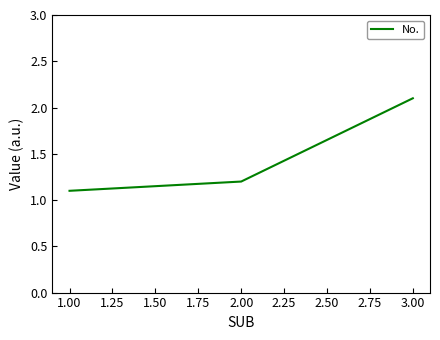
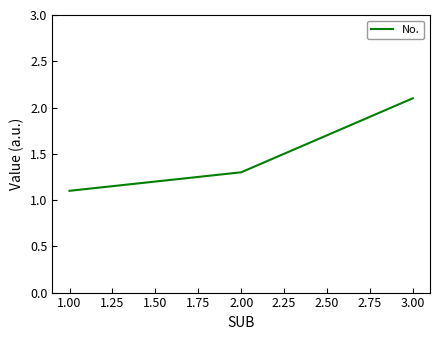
2.00: 1.2 -> 1.3
